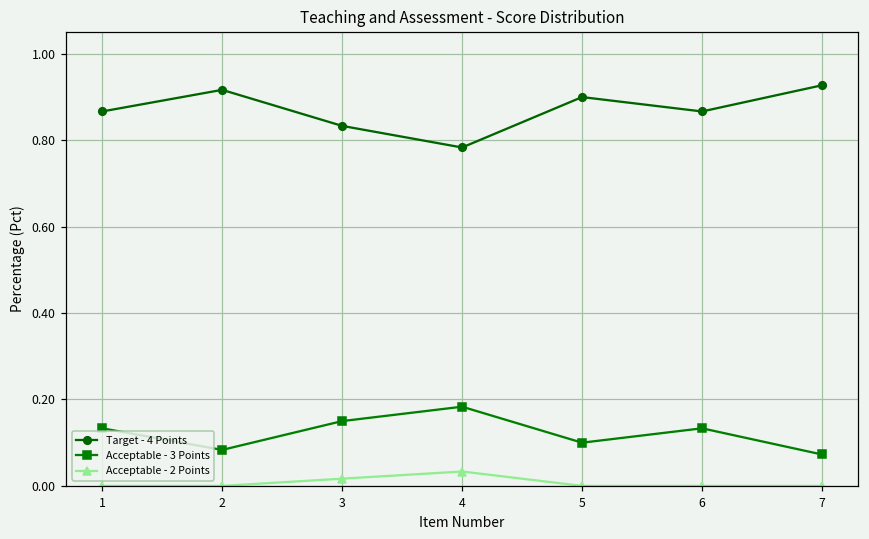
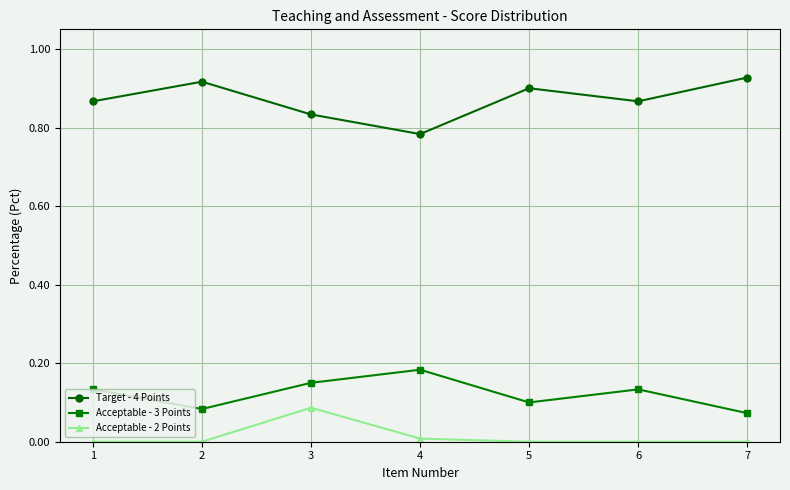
Acceptable - 2 Points, 3: 0.02 -> 0.09
Acceptable - 2 Points, 4: 0.03 -> 0.01
